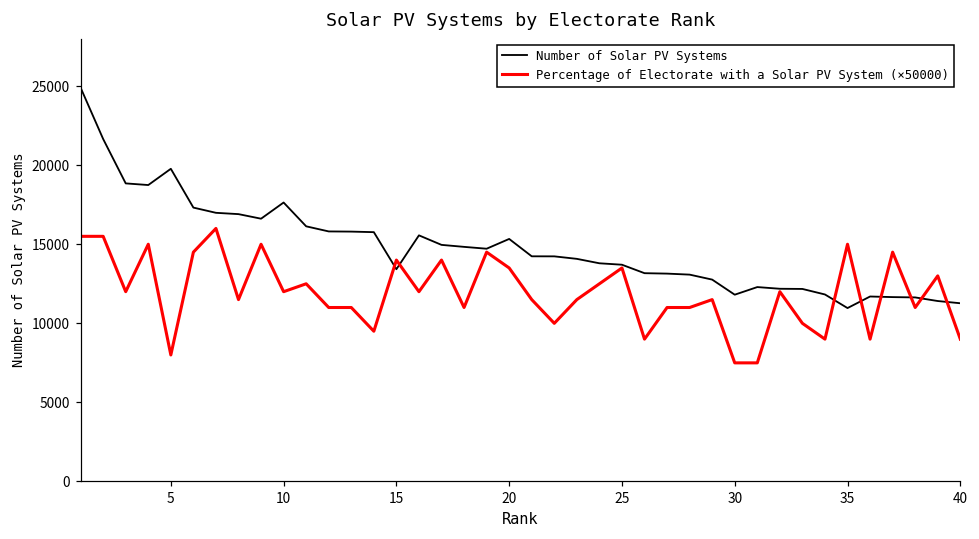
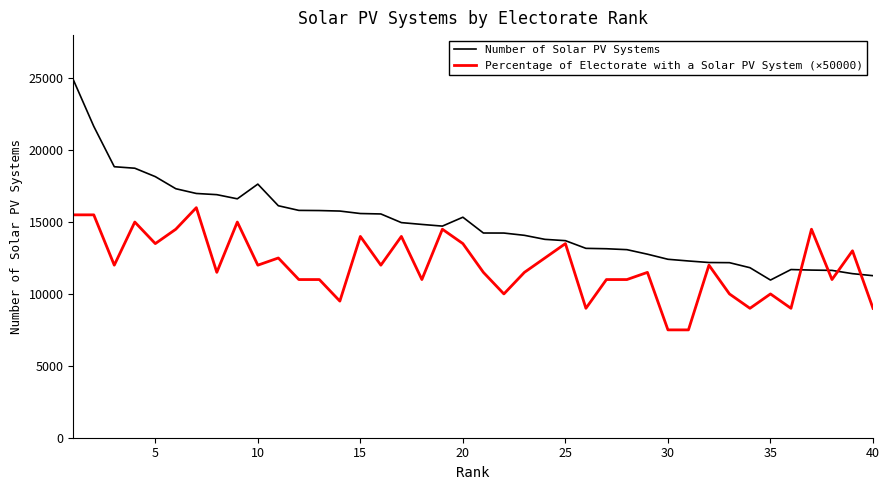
Number of Solar PV Systems, 5: 19800 -> 18200
Percentage of Electorate with a Solar PV System (×50000), 5: 8000 -> 13500
Number of Solar PV Systems, 15: 13400 -> 15600
Number of Solar PV Systems, 30: 11800 -> 12400
Percentage of Electorate with a Solar PV System (×50000), 35: 15000 -> 10000
